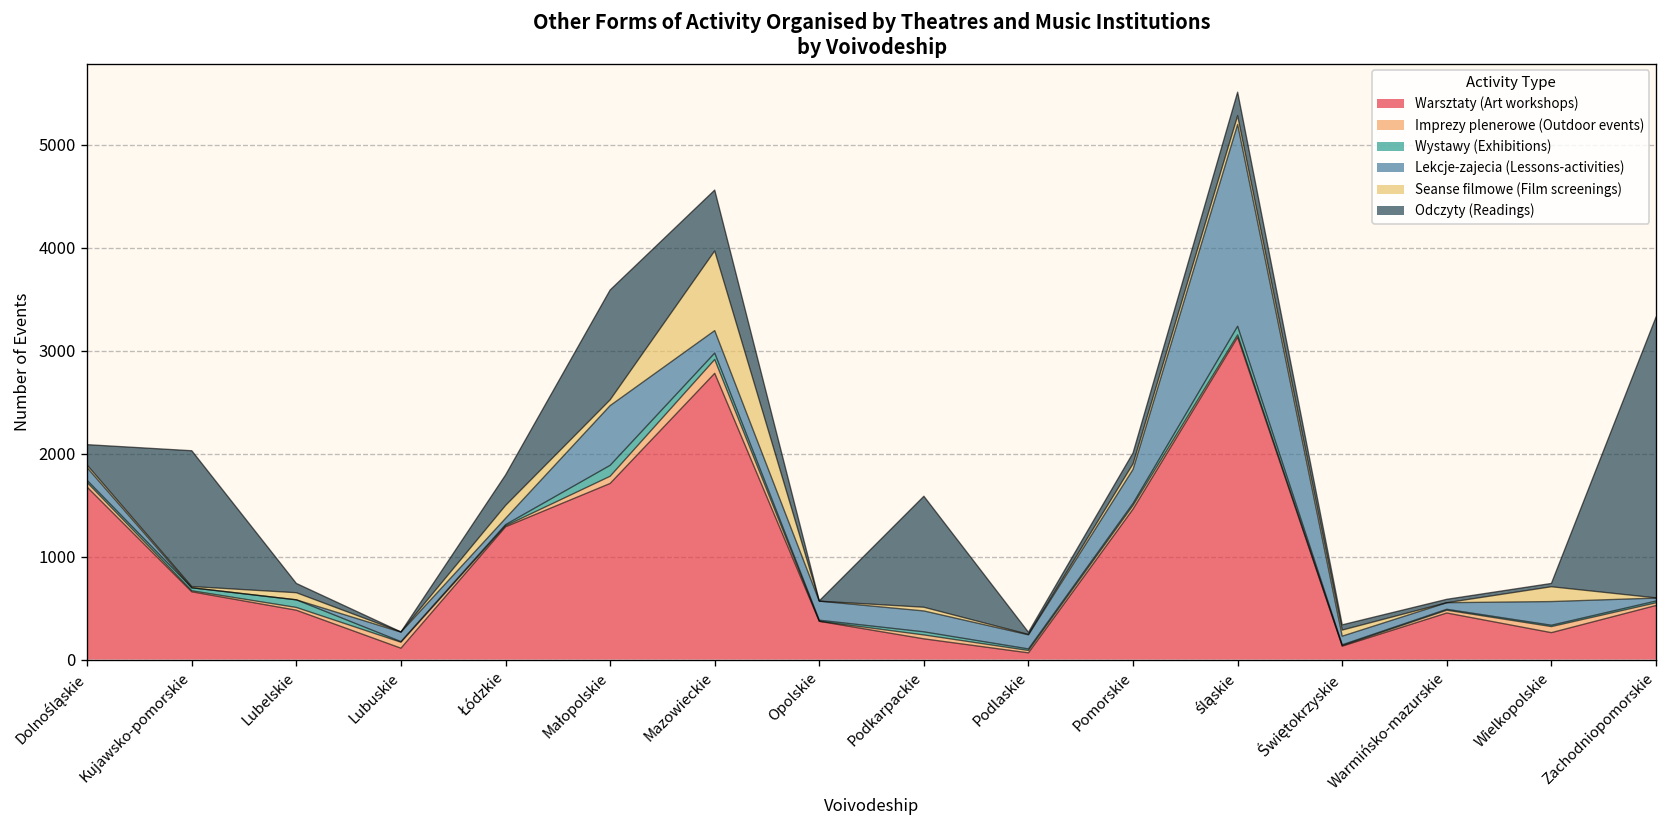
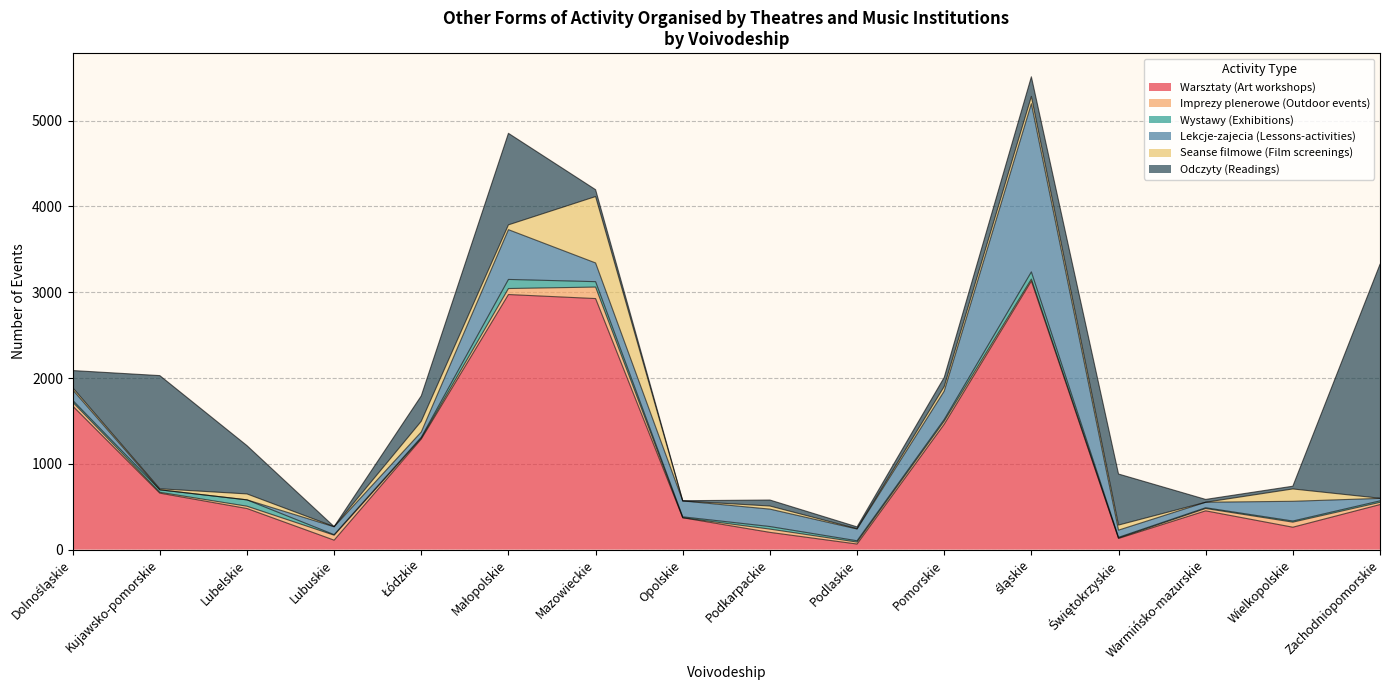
Odczyty (Readings), Lubelskie: 100 -> 600
Warsztaty (Art workshops), Małopolskie: 1700 -> 3000
Warsztaty (Art workshops), Mazowieckie: 2800 -> 2900
Odczyty (Readings), Mazowieckie: 600 -> 100
Odczyty (Readings), Podkarpackie: 1100 -> 100
Odczyty (Readings), Świętokrzyskie: 100 -> 600
